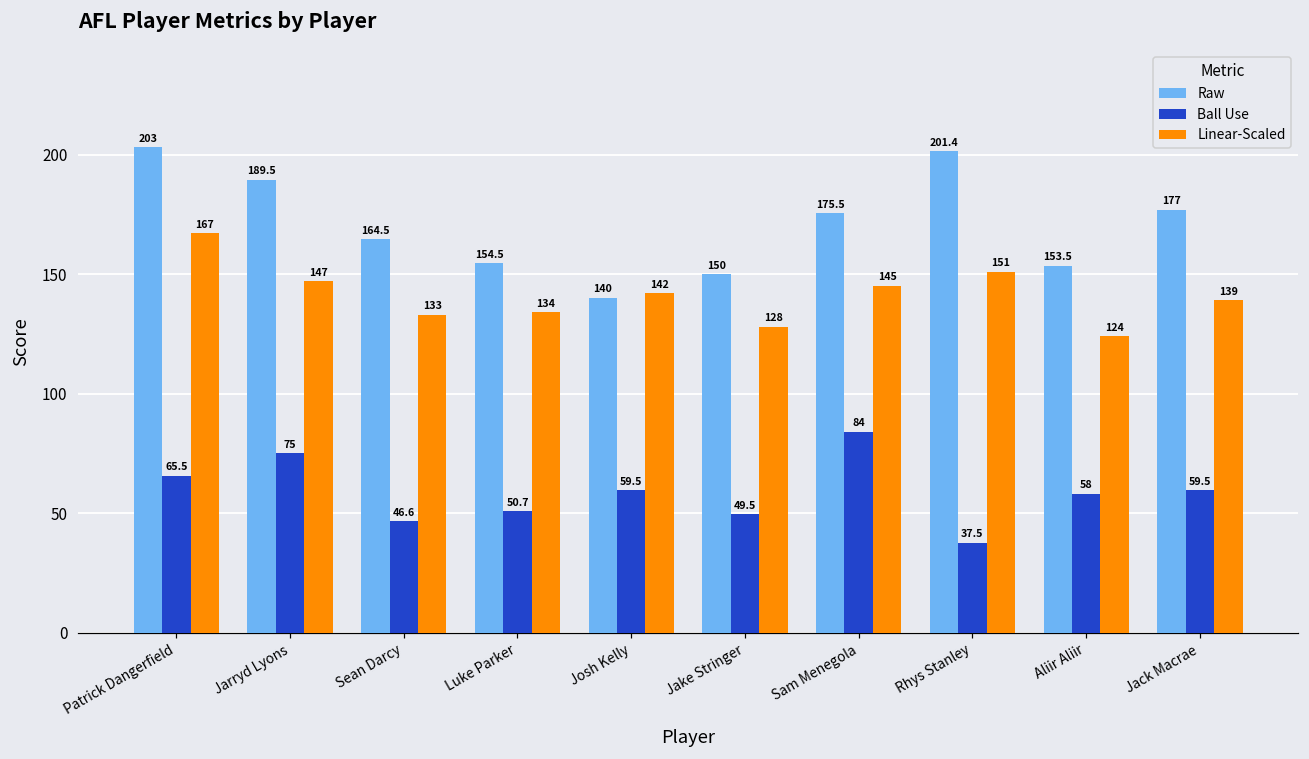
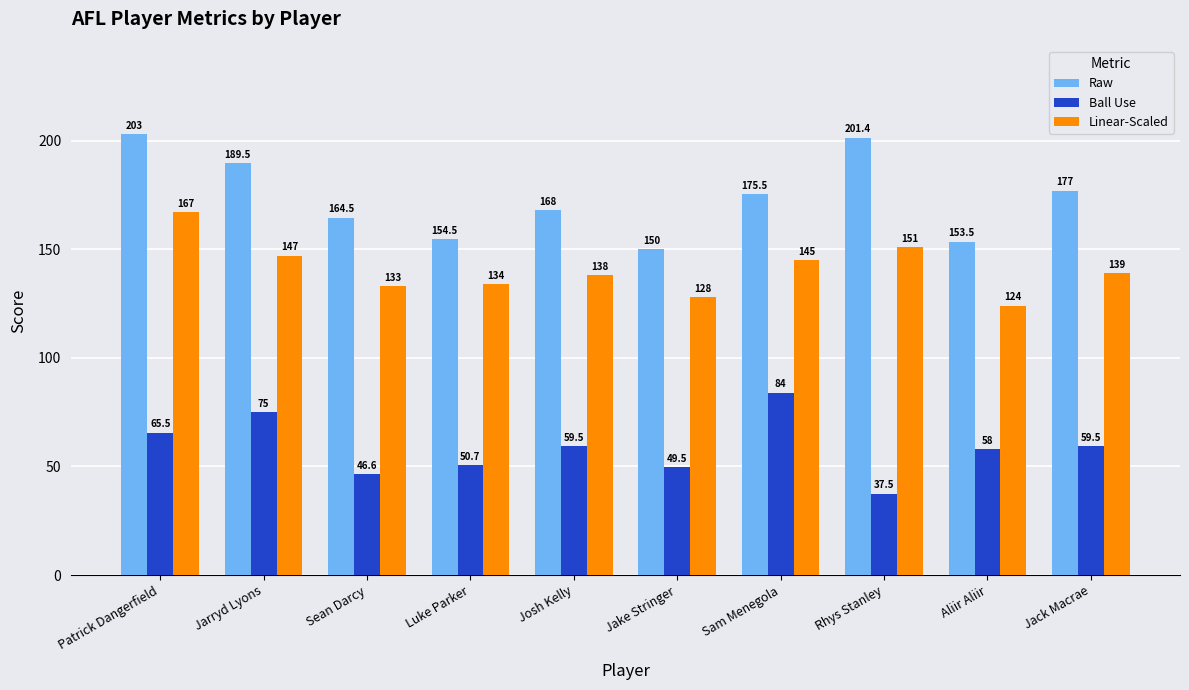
Raw, Josh Kelly: 140 -> 168
Linear-Scaled, Josh Kelly: 142 -> 138
